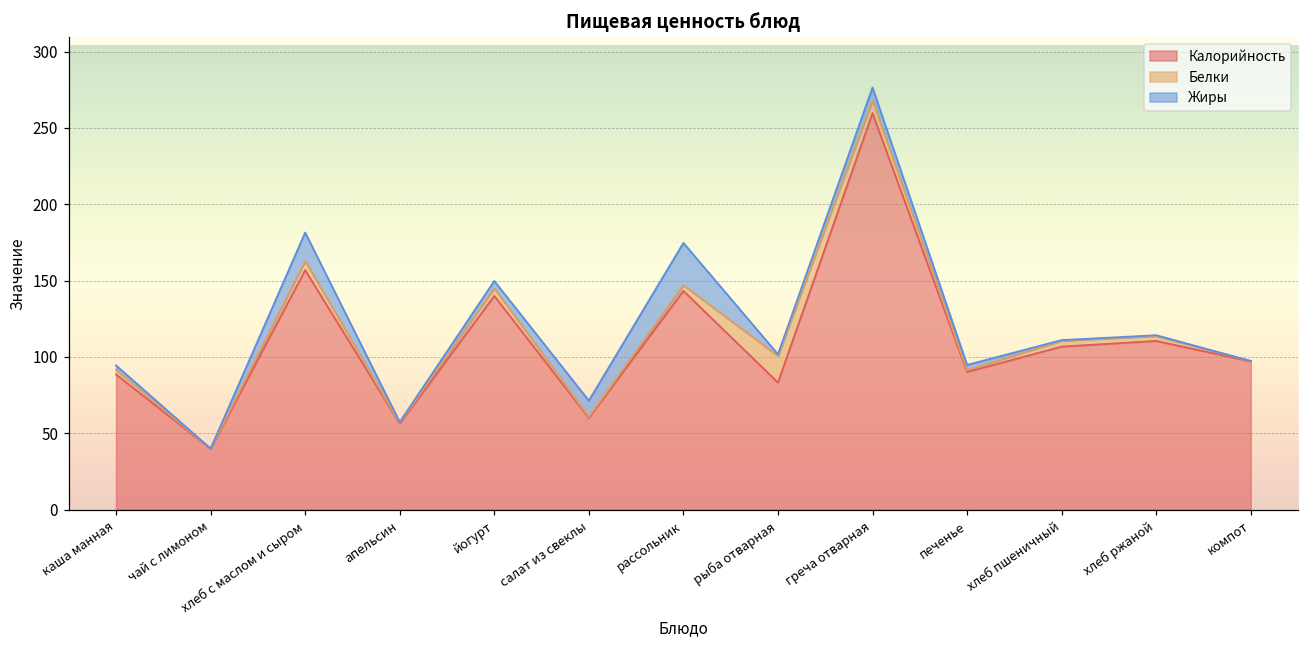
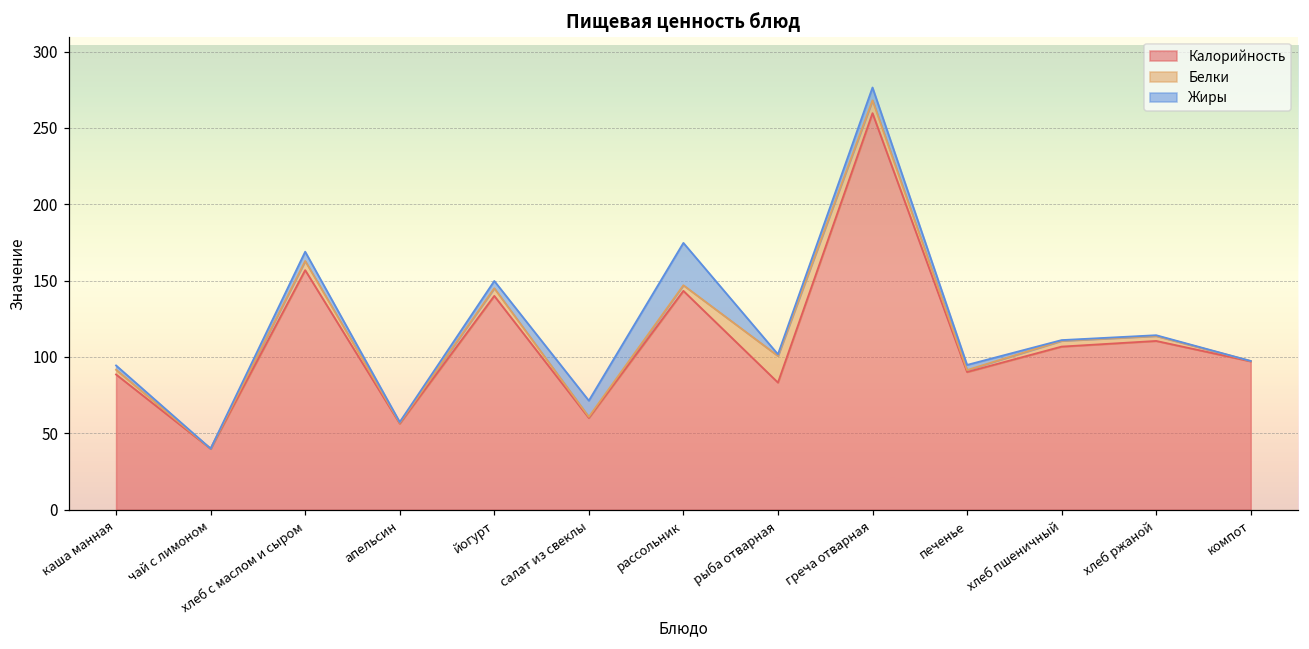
Жиры, хлеб с маслом и сыром: 19 -> 6
